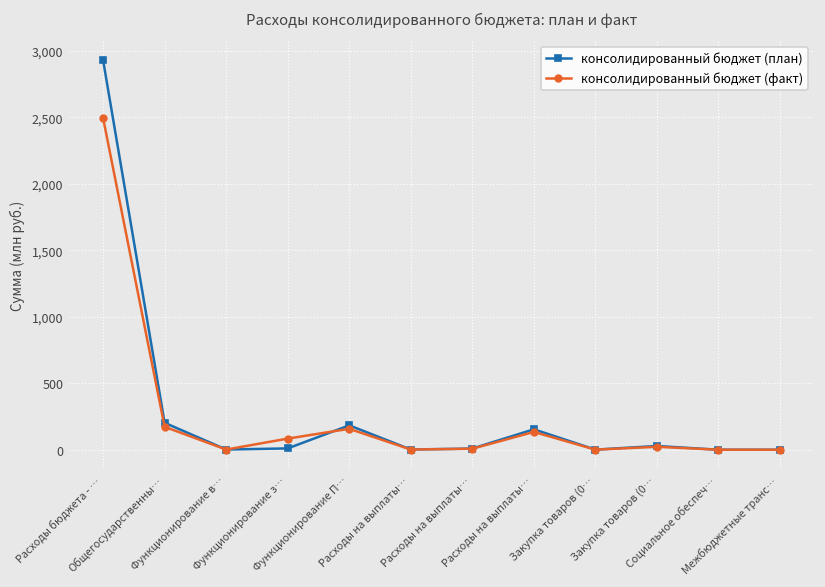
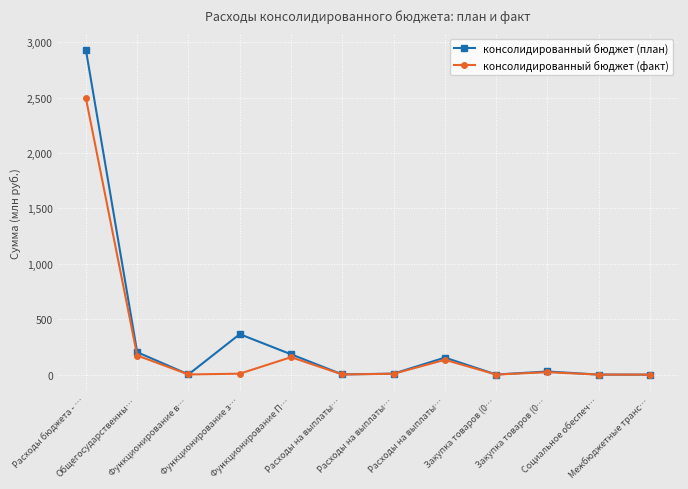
консолидированный бюджет (план), Функционирование з…: 10 -> 370
консолидированный бюджет (факт), Функционирование з…: 80 -> 10
